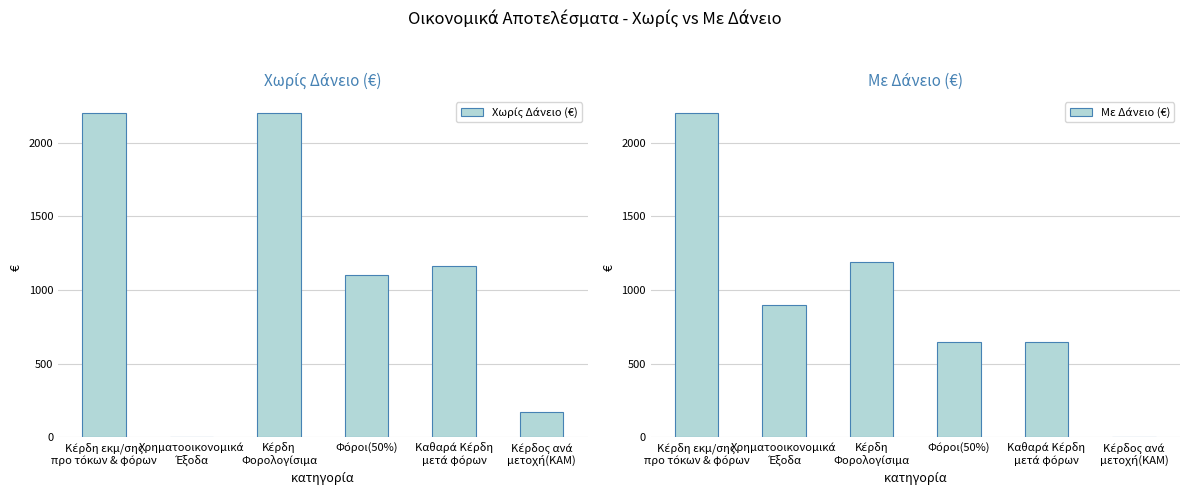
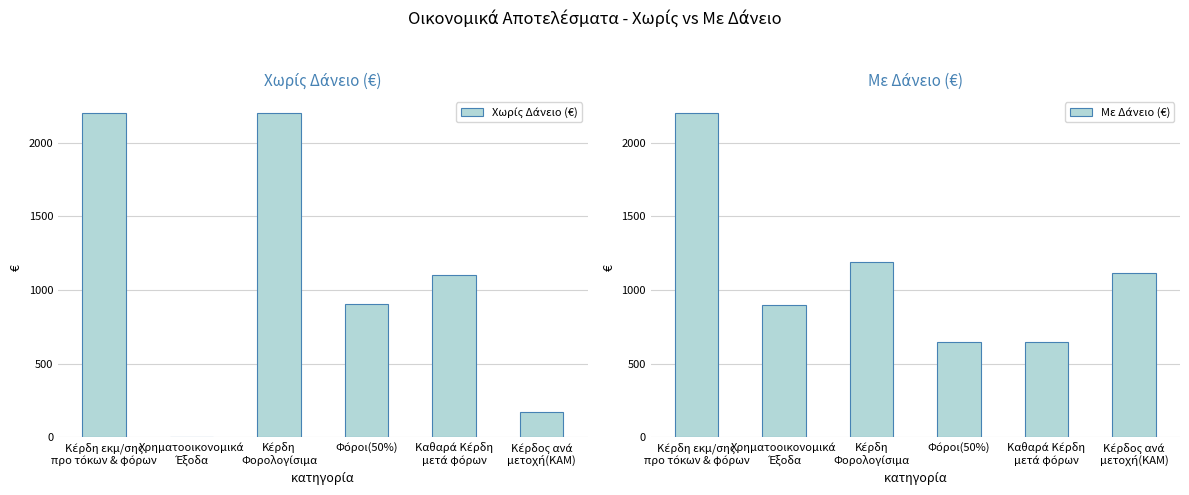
Χωρίς Δάνειο (€), Φόροι(50%): 1100 -> 910
Χωρίς Δάνειο (€), Καθαρά Κέρδη μετά φόρων: 1170 -> 1100
Με Δάνειο (€), Κέρδος ανά μετοχή(ΚΑΜ): 10 -> 1110
